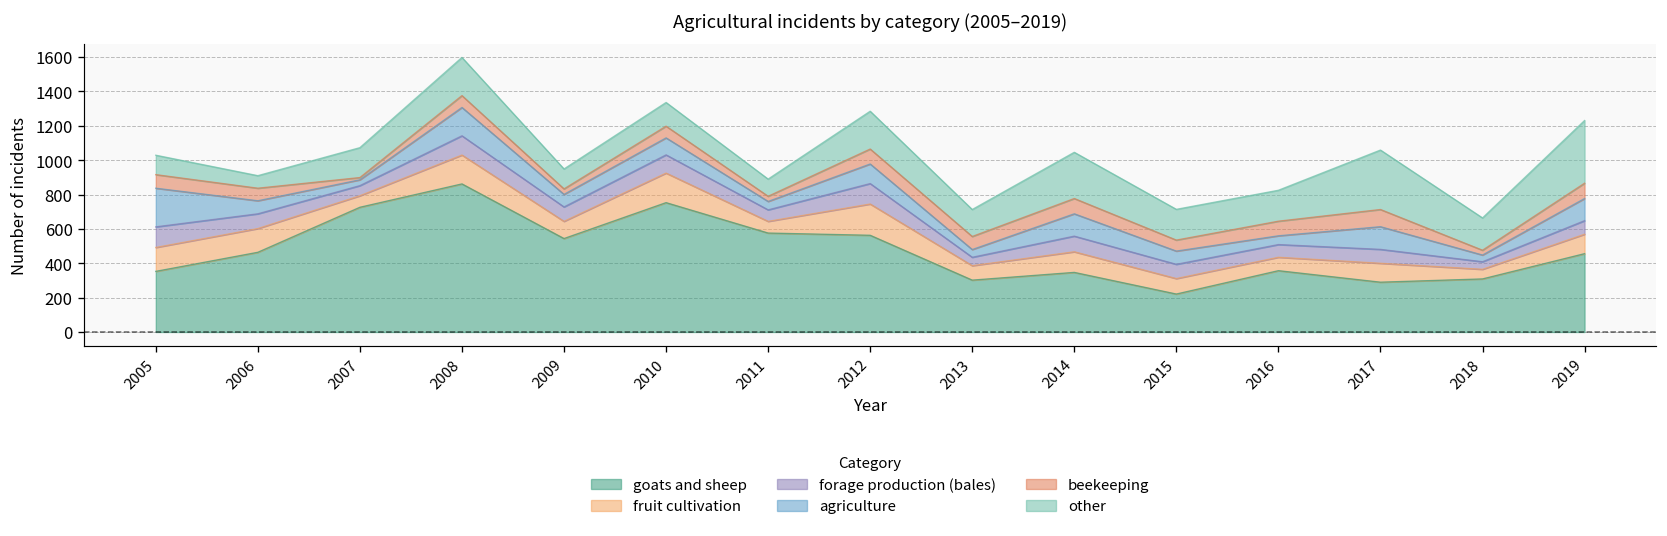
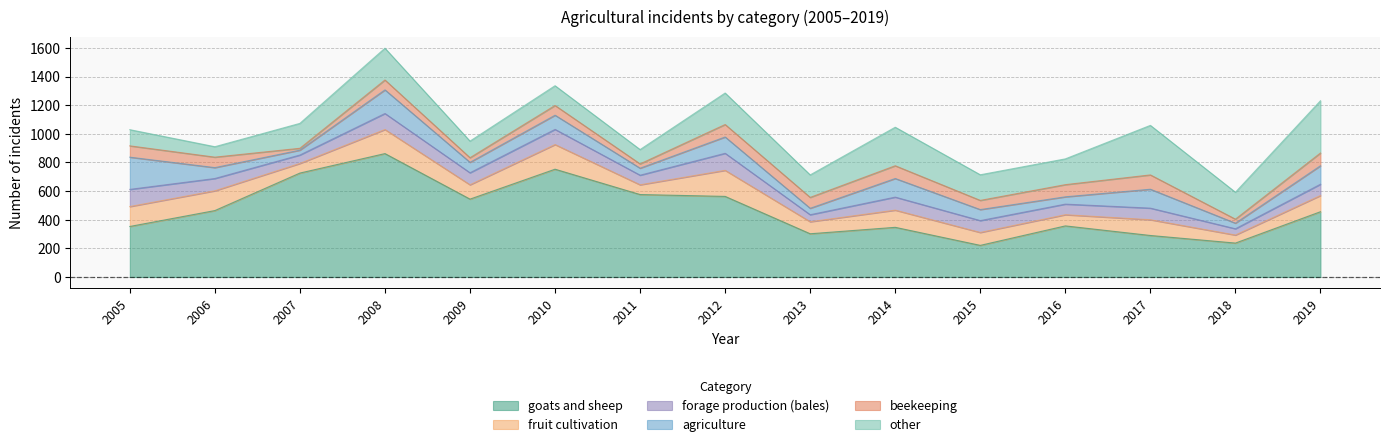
goats and sheep, 2018: 310 -> 240
